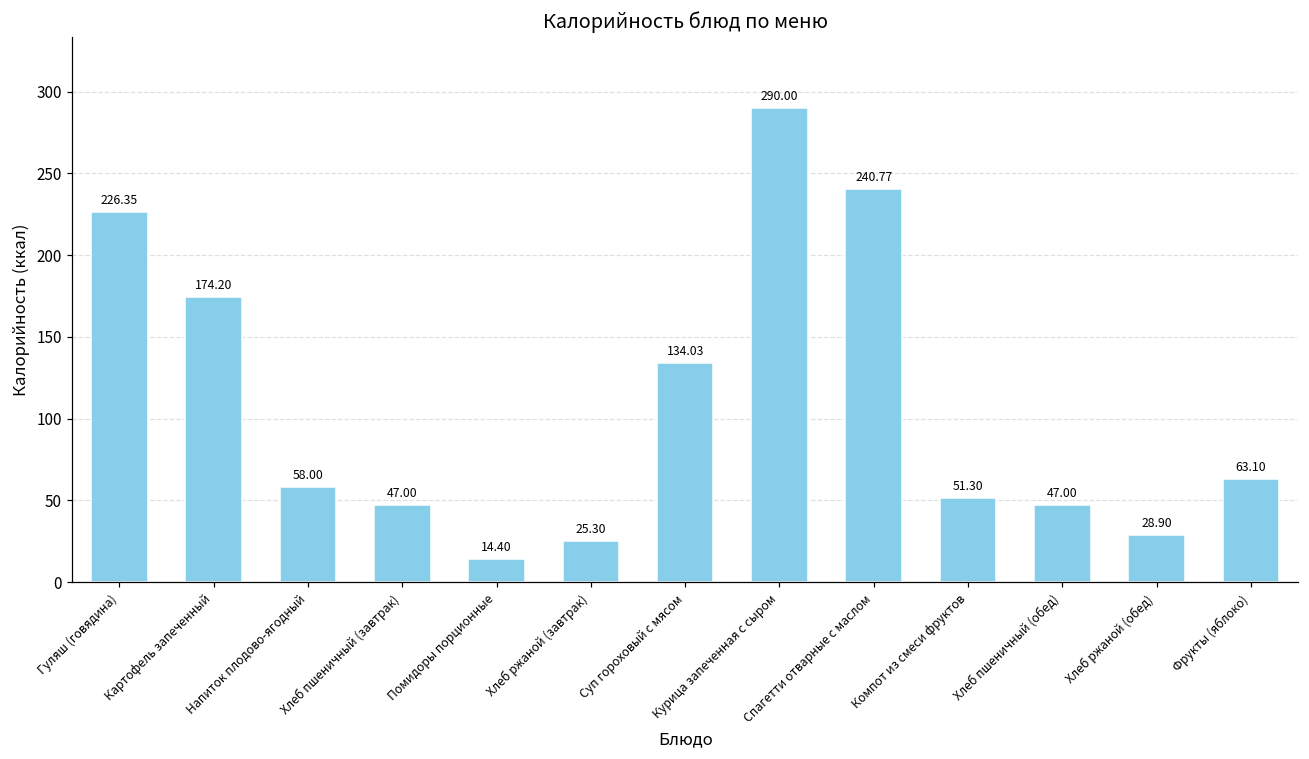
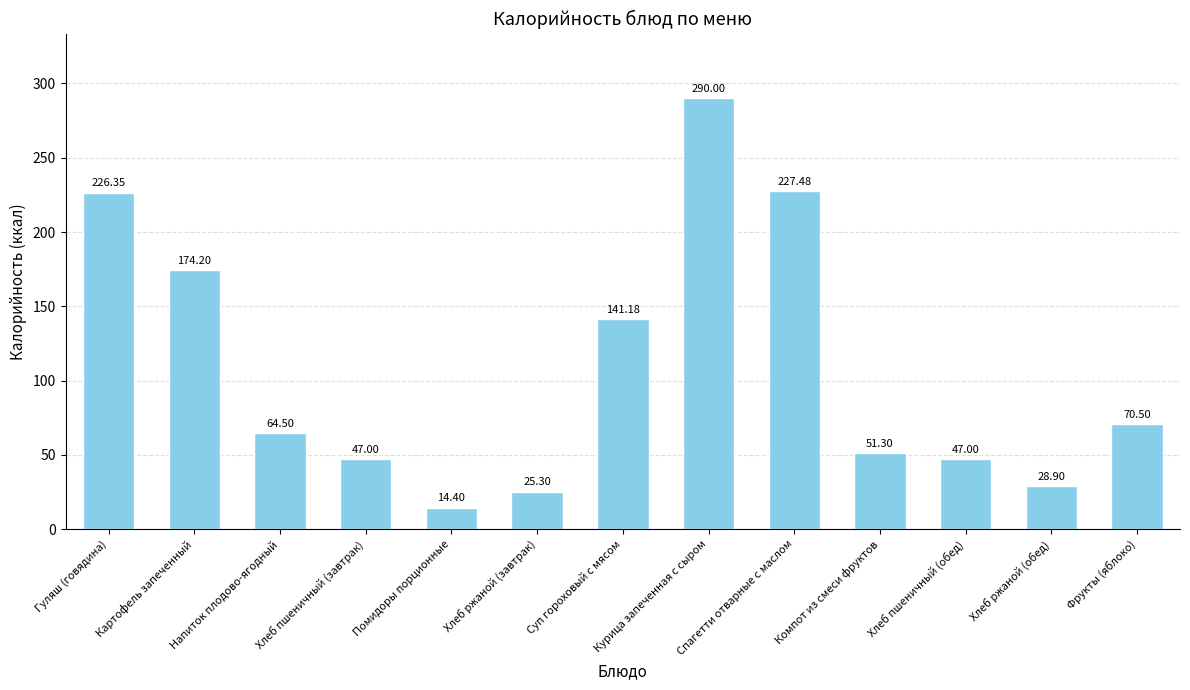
Напиток плодово-ягодный: 58.00 -> 64.50
Суп гороховый с мясом: 134.03 -> 141.18
Спагетти отварные с маслом: 240.77 -> 227.48
Фрукты (яблоко): 63.10 -> 70.50
